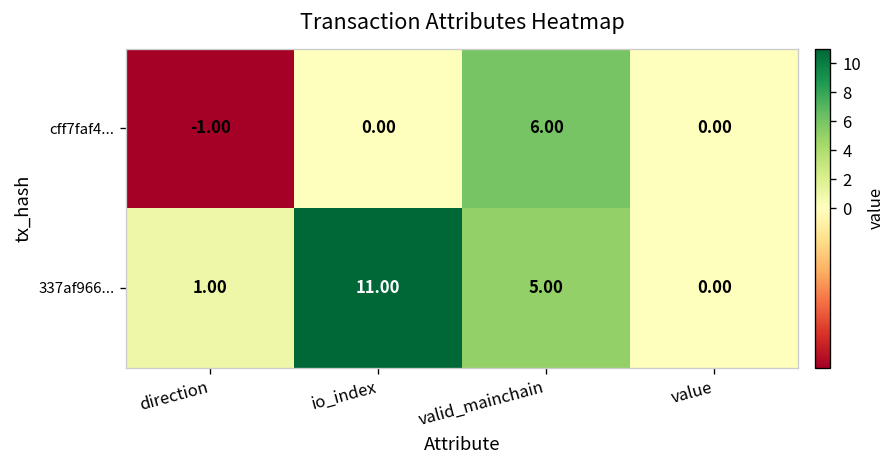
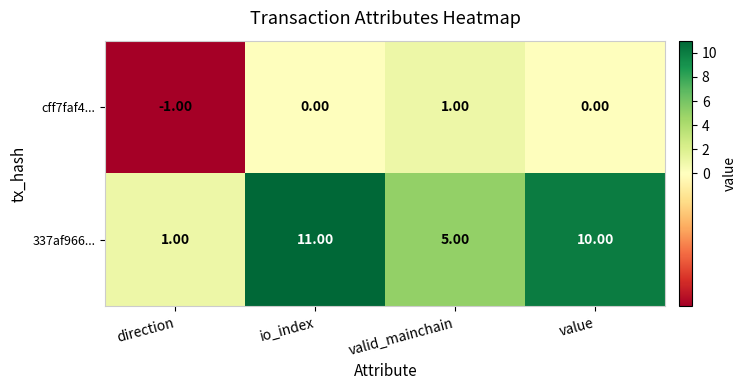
cff7faf4..., valid_mainchain: 6.00 -> 1.00
337af966..., value: 0.00 -> 10.00
